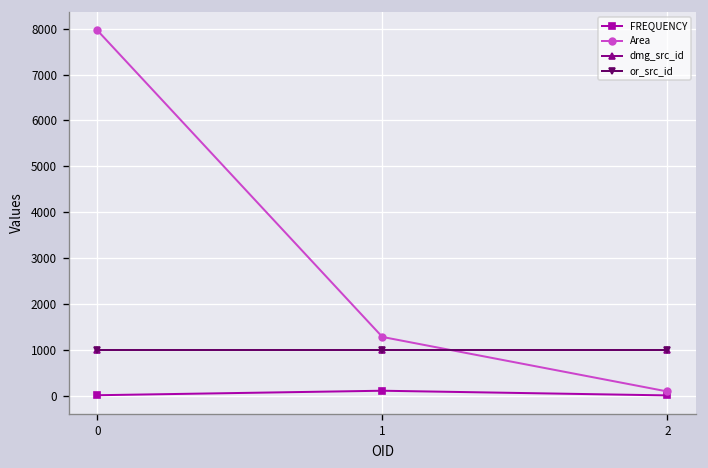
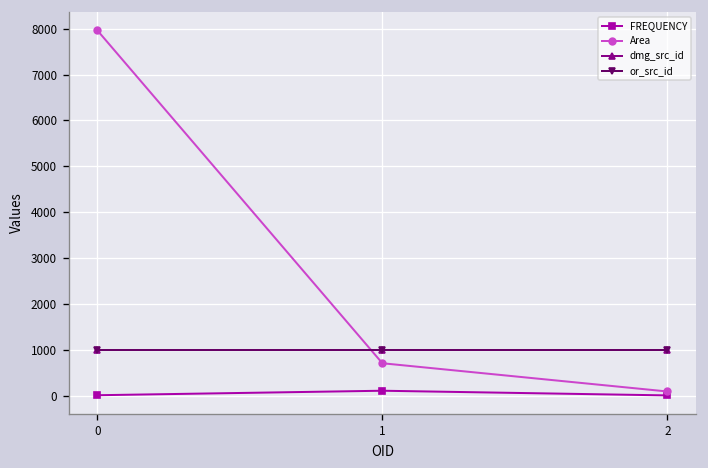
Area, 1: 1300 -> 700
